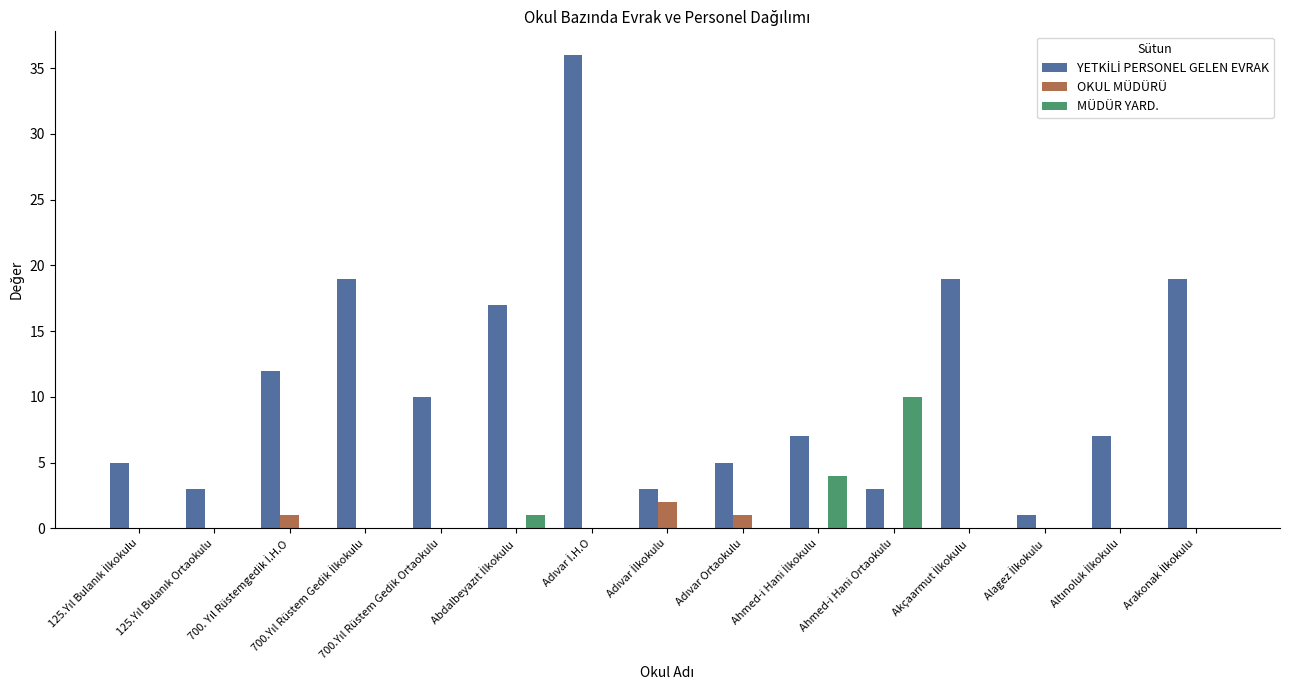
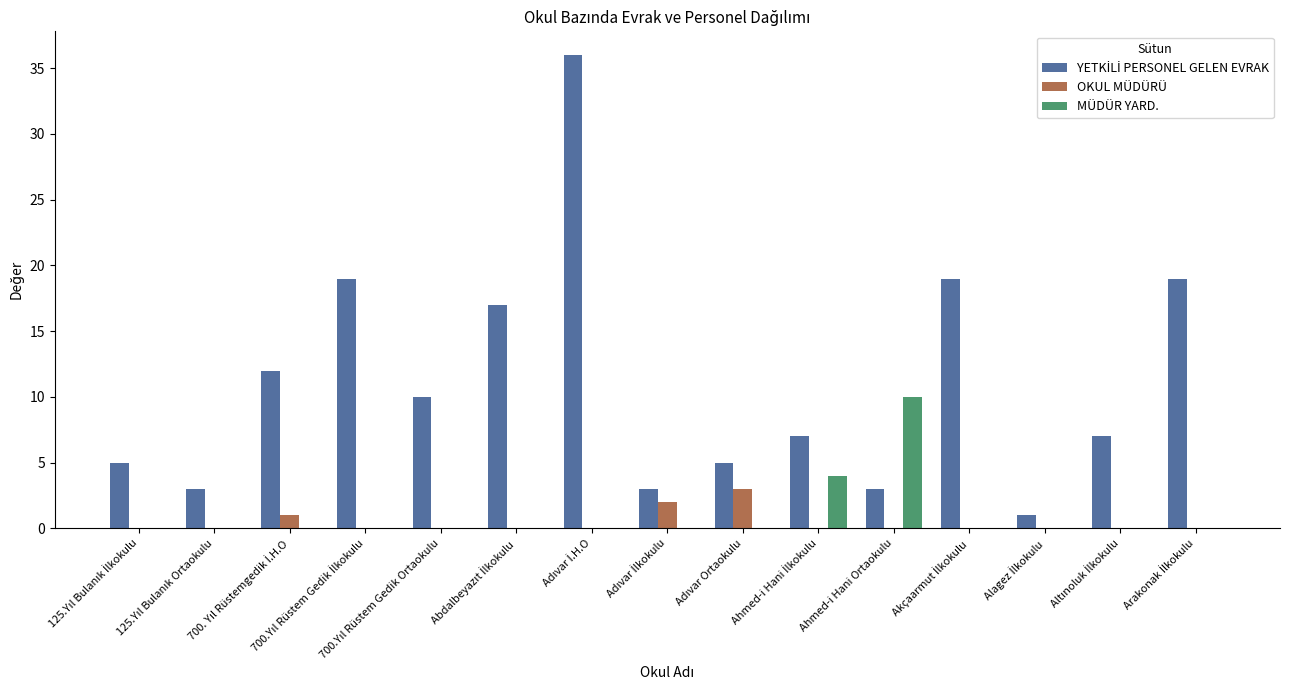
MÜDÜR YARD., Abdalbeyazıt İlkokulu: 1 -> 0
OKUL MÜDÜRÜ, Adıvar Ortaokulu: 1 -> 3
